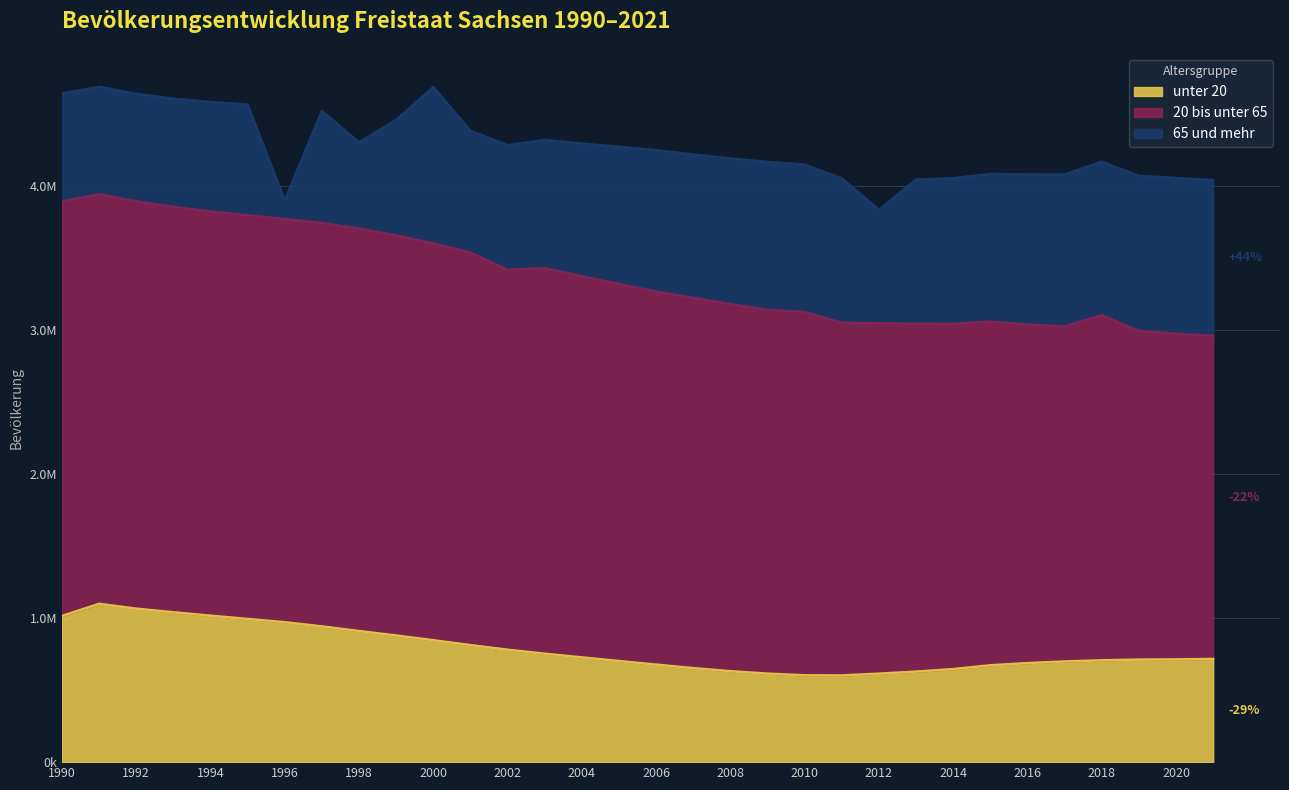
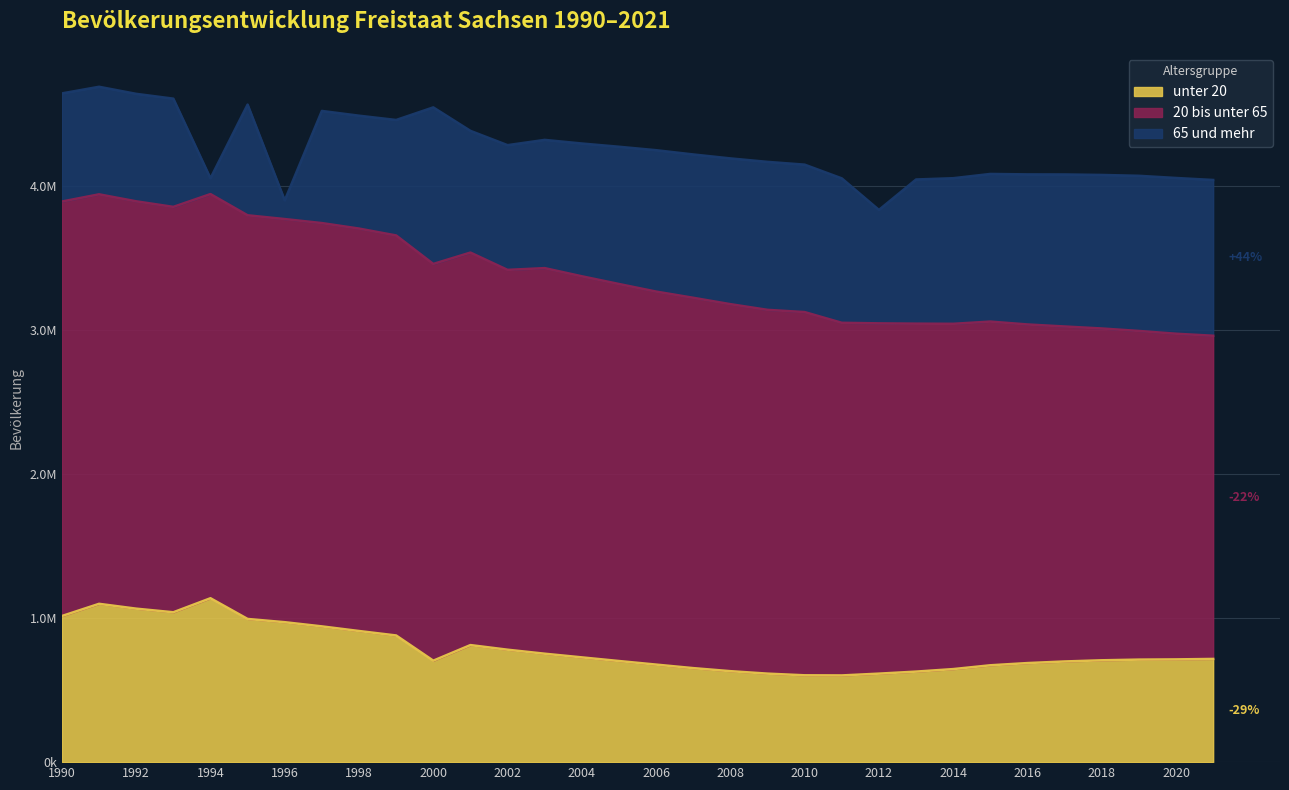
unter 20, 1994: 1020000 -> 1140000
65 und mehr, 1994: 760000 -> 110000
65 und mehr, 1998: 600000 -> 780000
unter 20, 2000: 850000 -> 700000
20 bis unter 65, 2018: 2400000 -> 2300000
